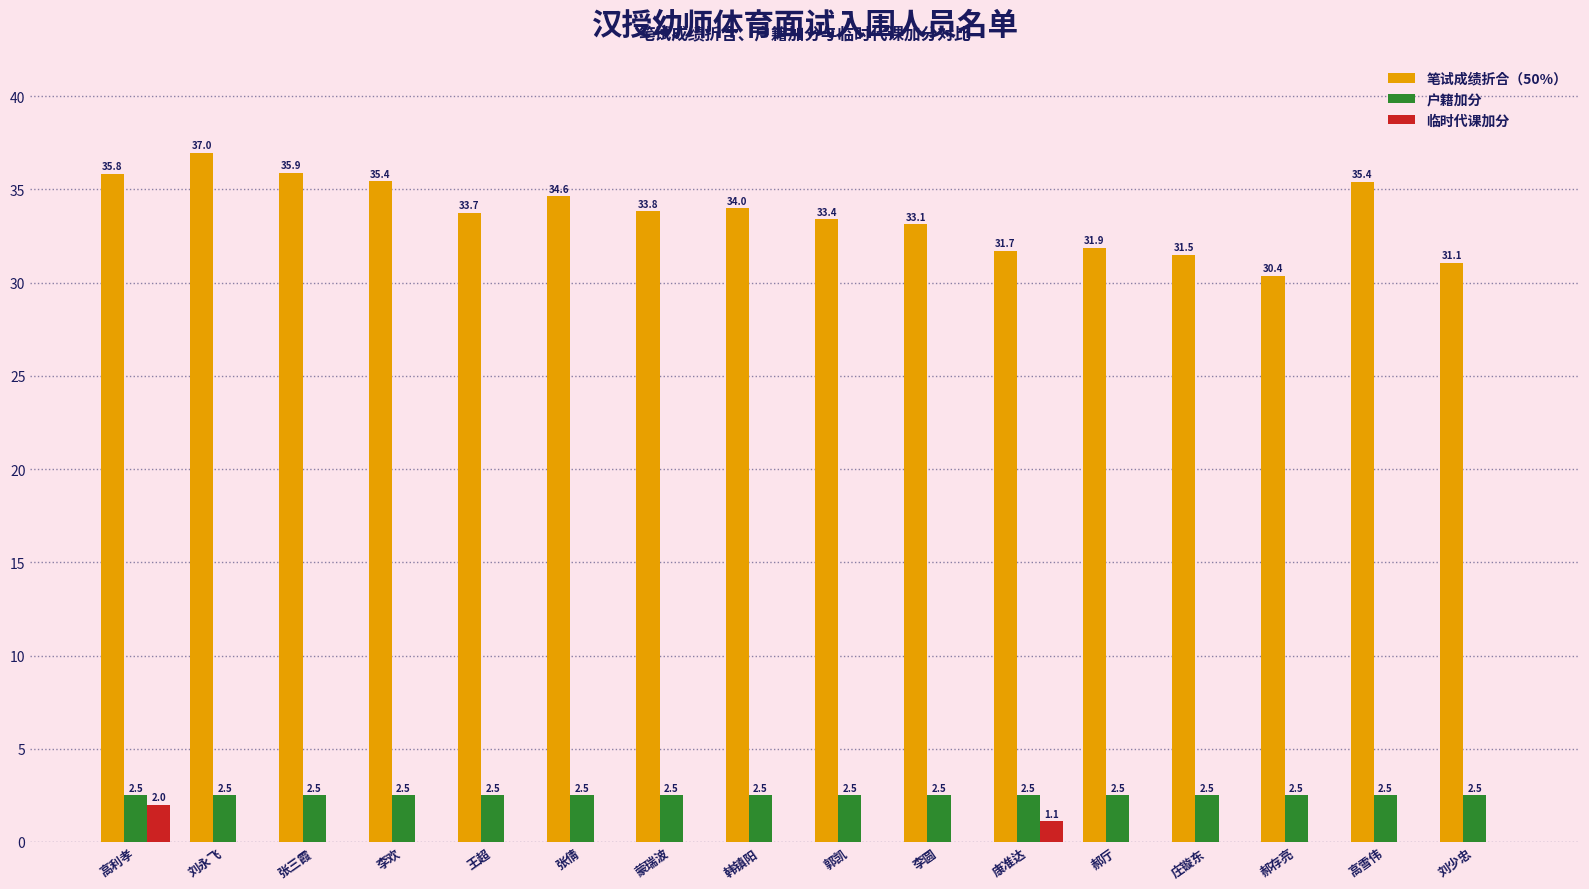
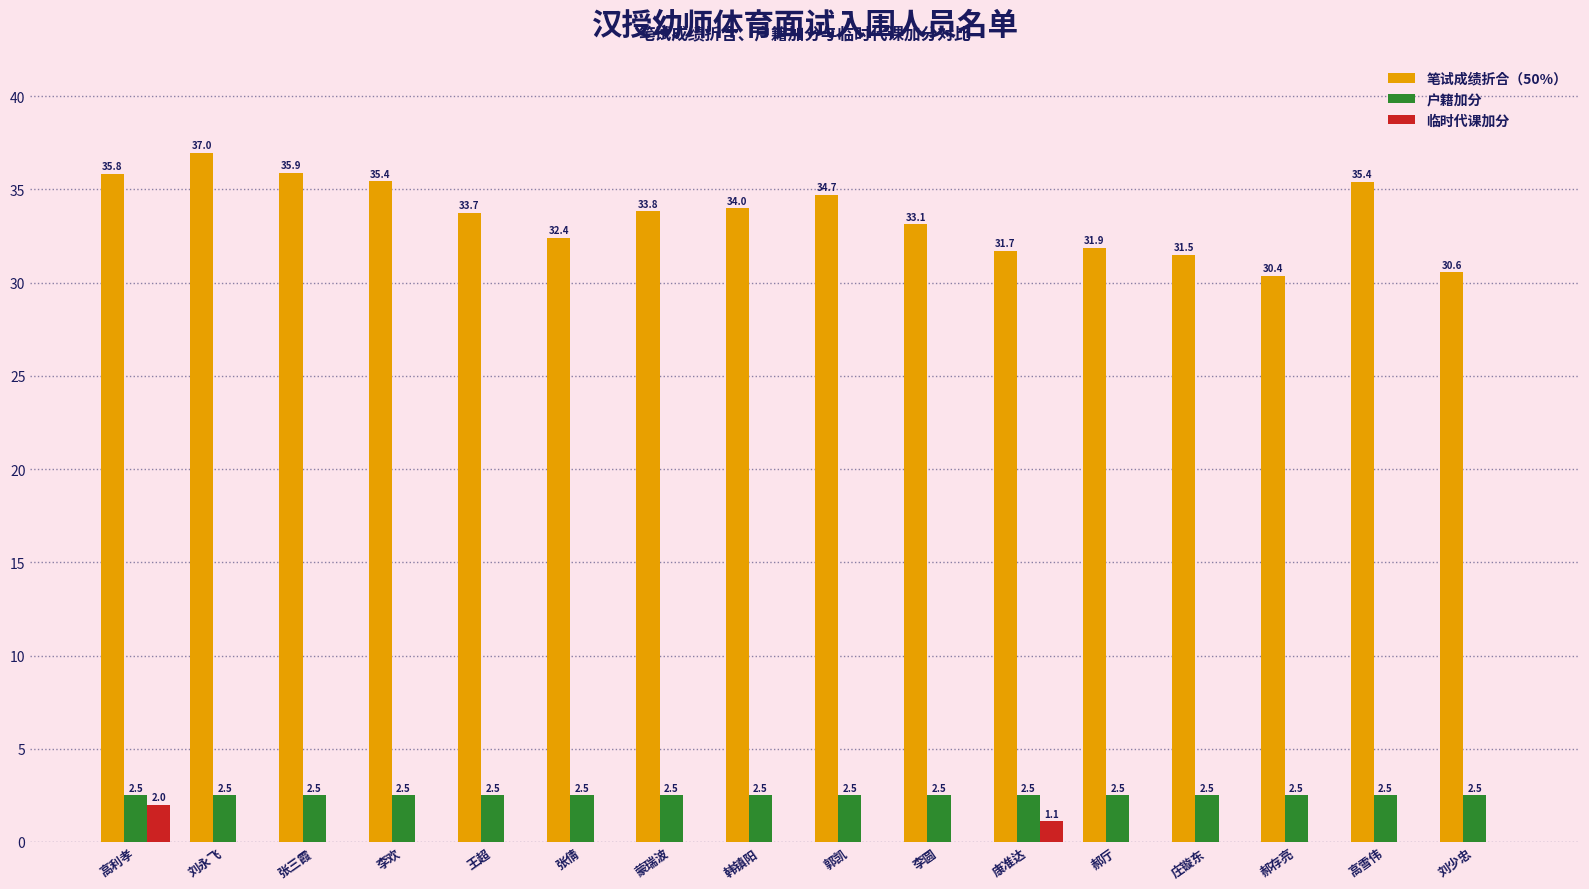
笔试成绩折合（50%）, 张倩: 34.6 -> 32.4
笔试成绩折合（50%）, 郭凯: 33.4 -> 34.7
笔试成绩折合（50%）, 刘少忠: 31.1 -> 30.6
